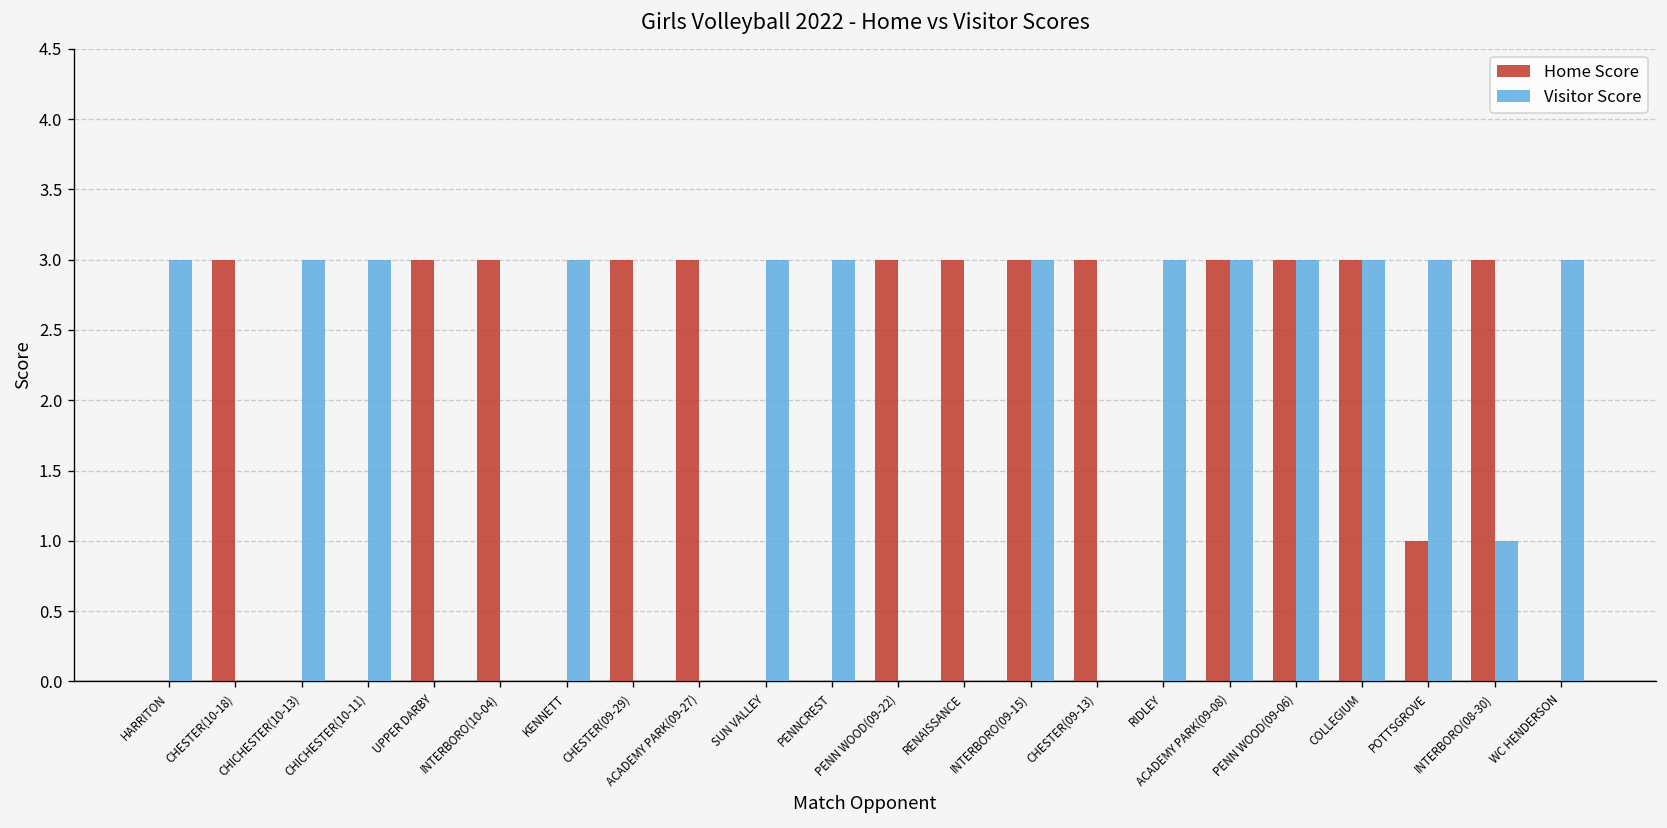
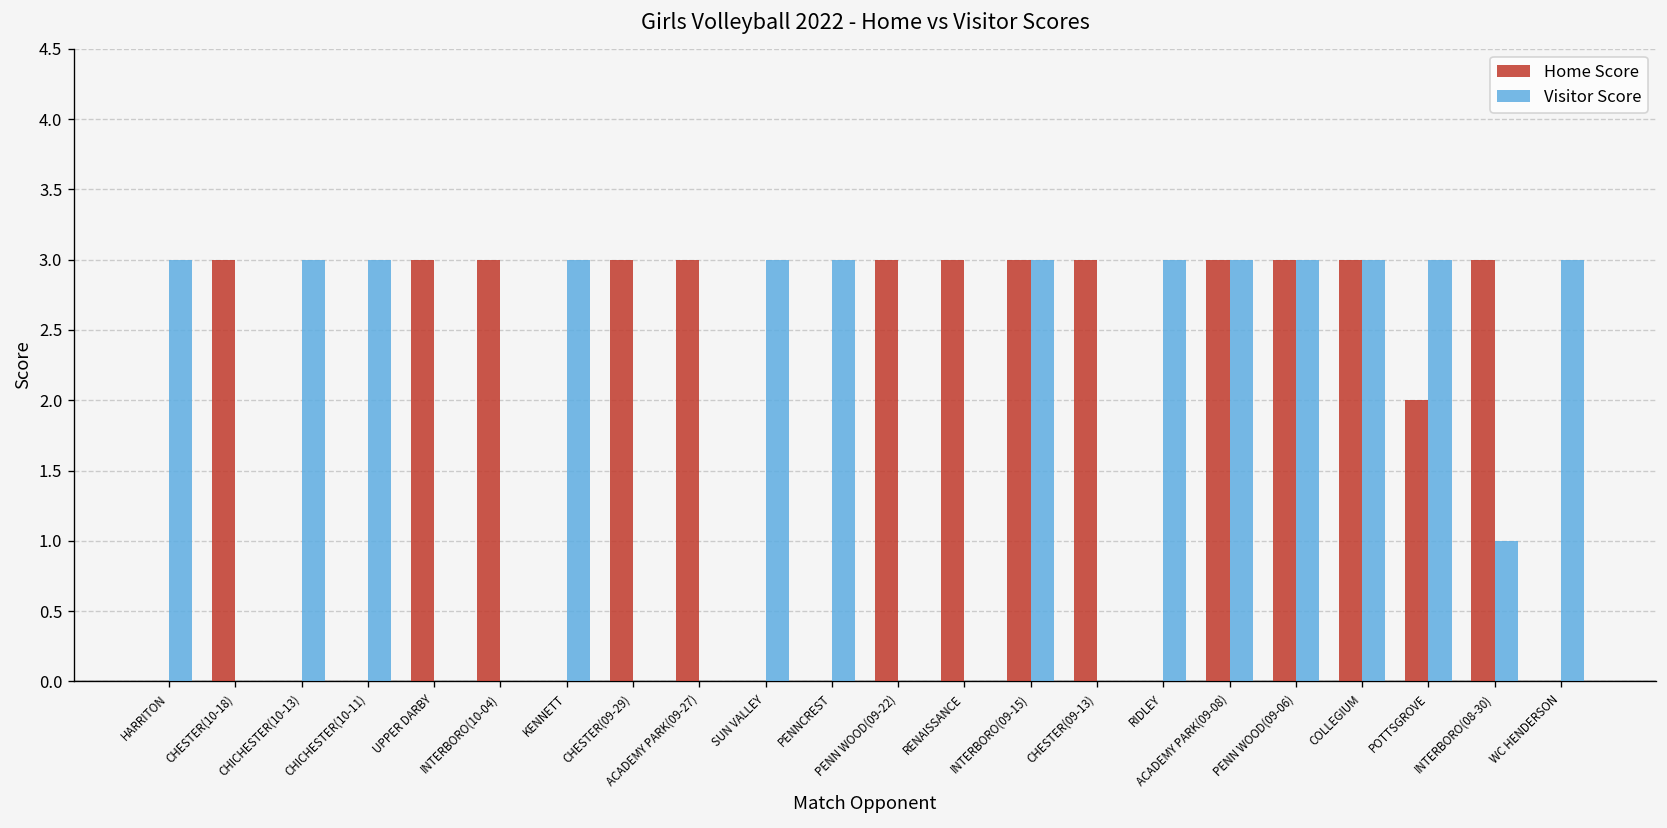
Home Score, POTTSGROVE: 1 -> 2
